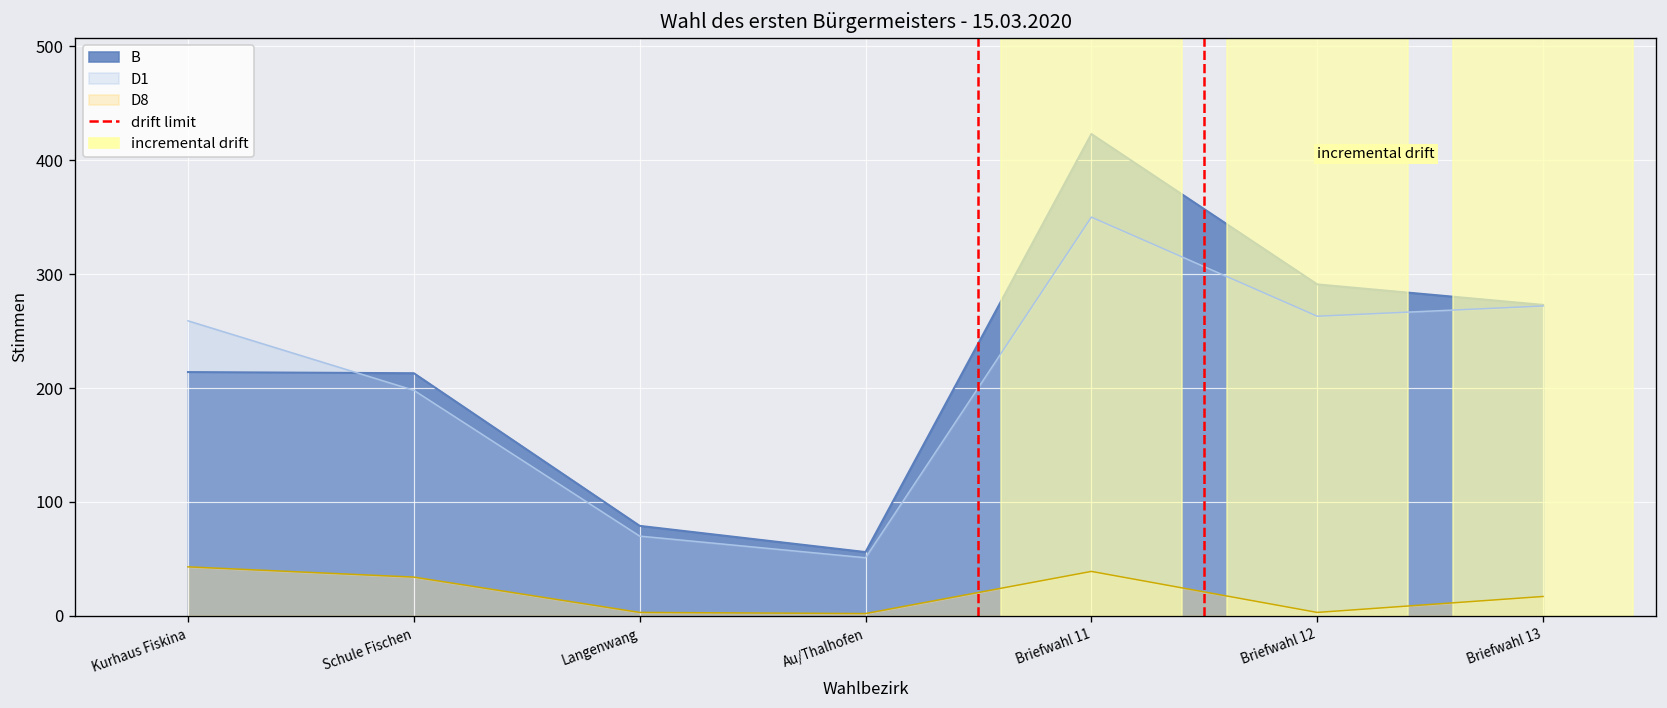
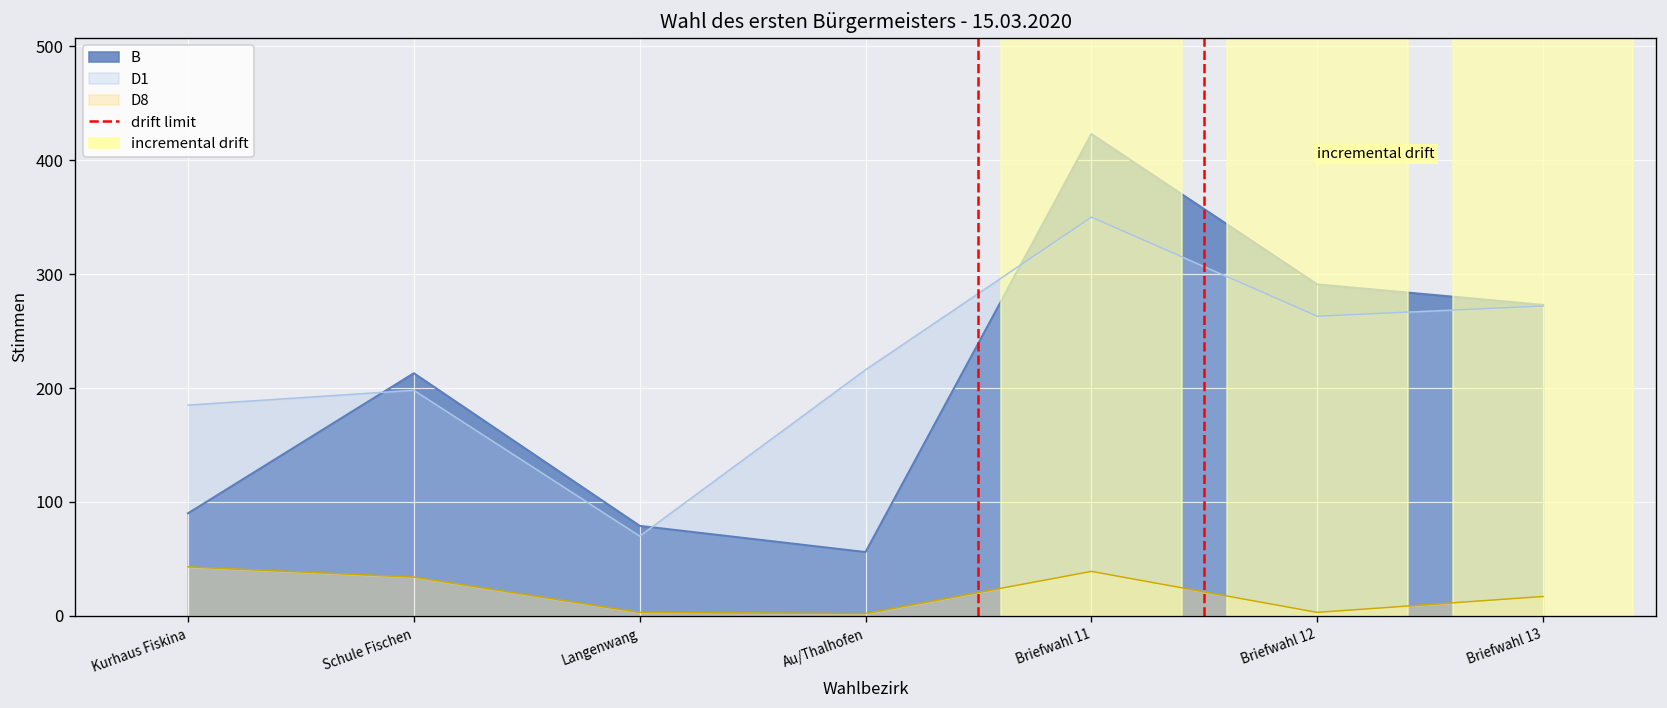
B, Kurhaus Fiskina: 210 -> 90
D1, Kurhaus Fiskina: 260 -> 190
D1, Au/Thalhofen: 50 -> 220
